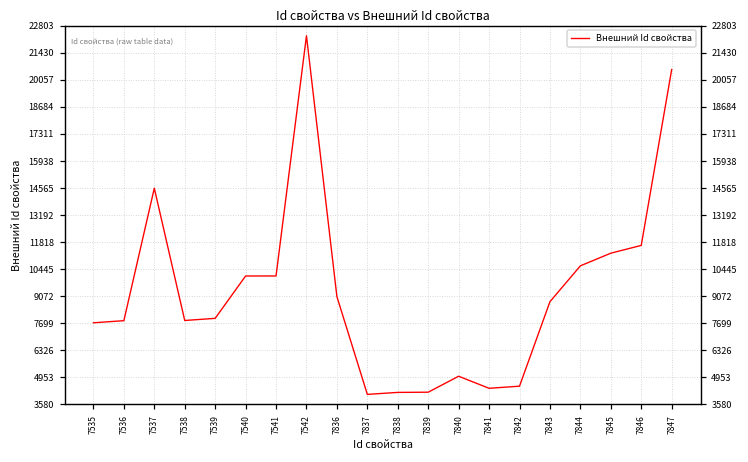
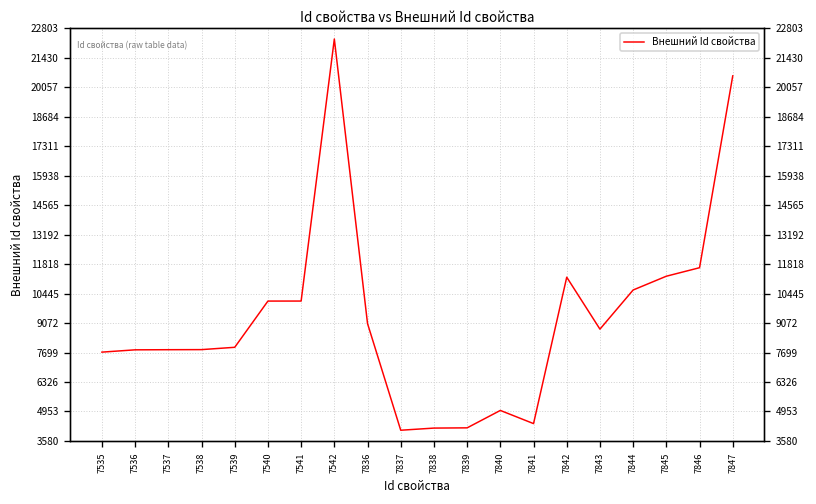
7537: 14600 -> 7800
7842: 4500 -> 11200
